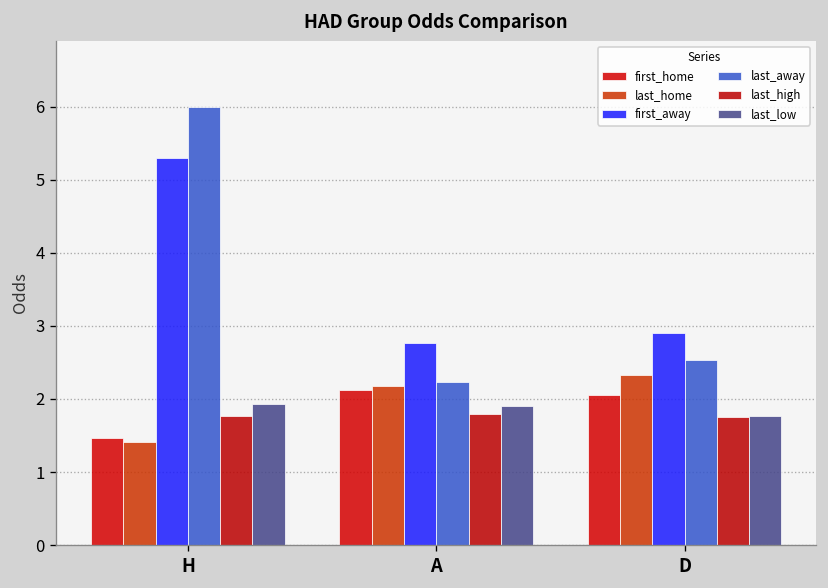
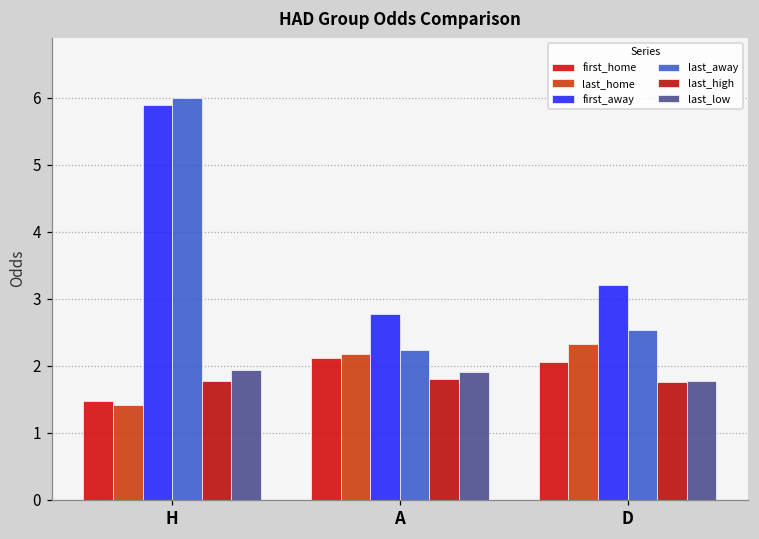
first_away, H: 5.3 -> 5.9
first_away, D: 2.9 -> 3.2
